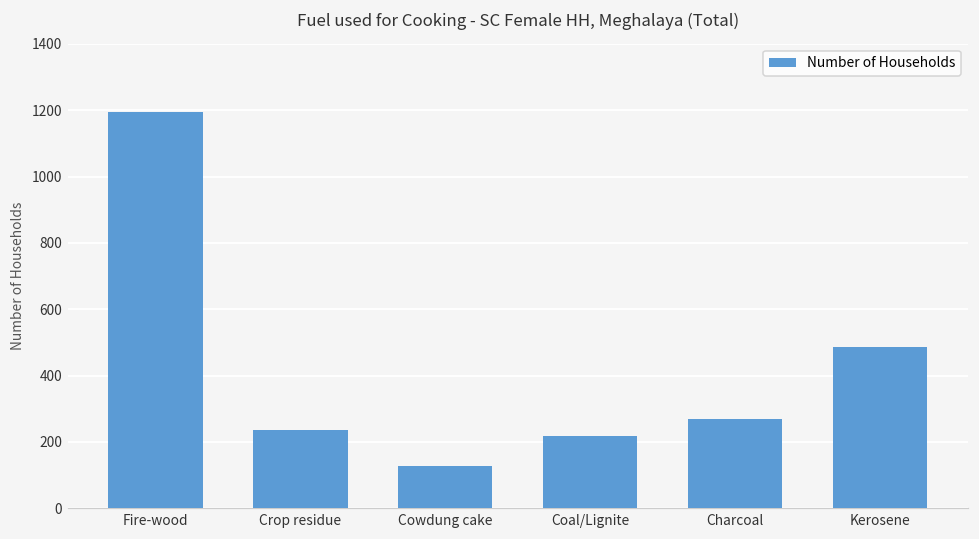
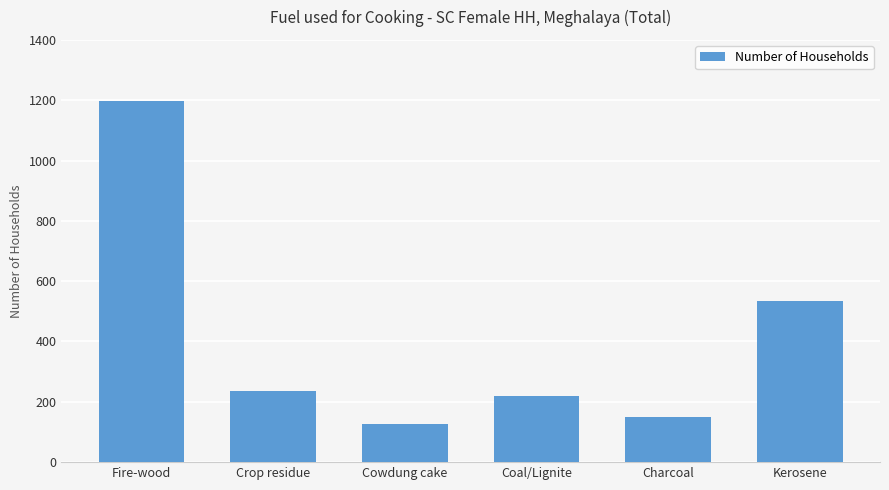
Charcoal: 270 -> 150
Kerosene: 490 -> 530
